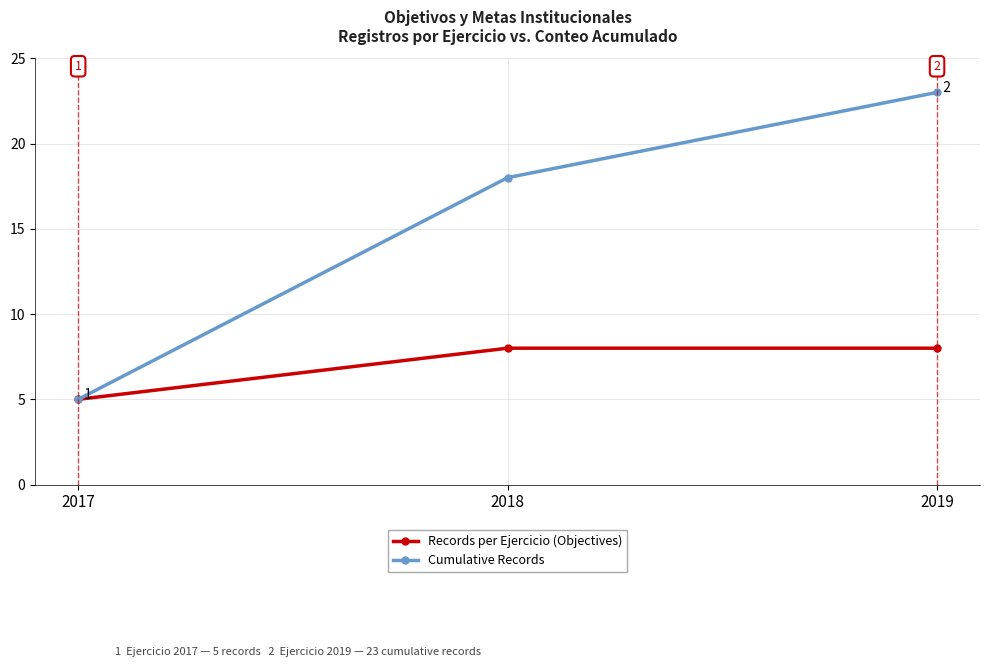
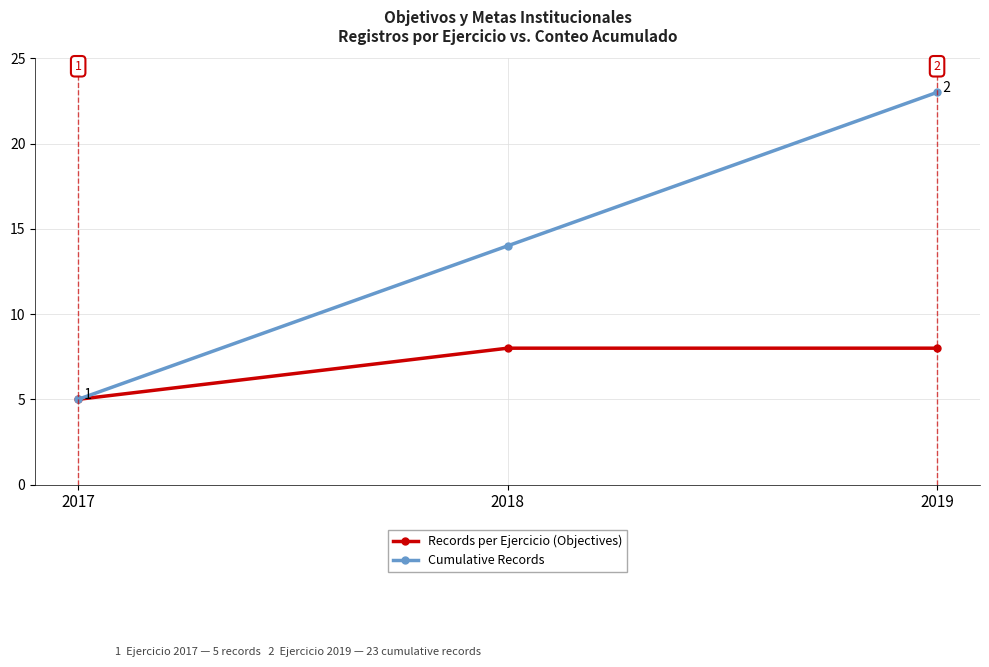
Cumulative Records, 2018: 18 -> 14
